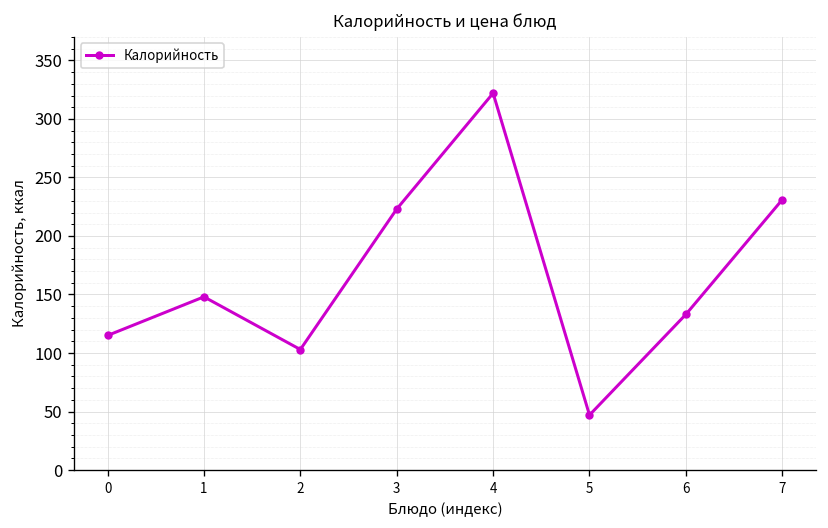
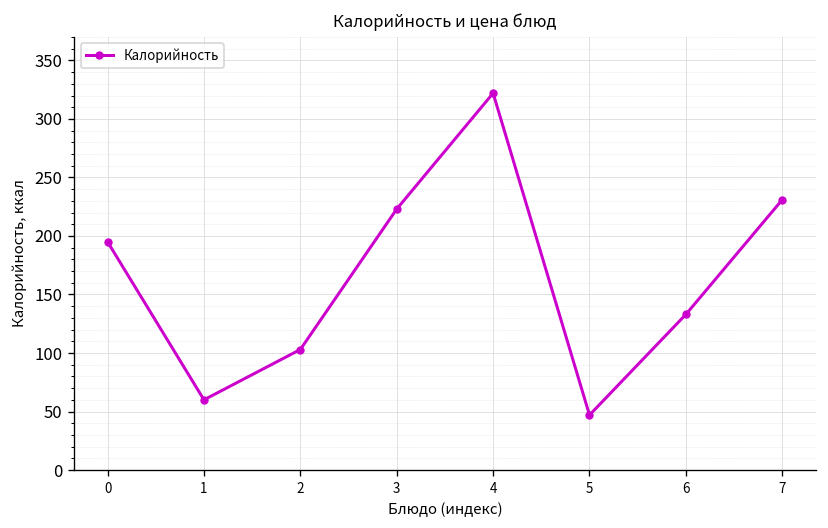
0: 120 -> 200
1: 150 -> 60
